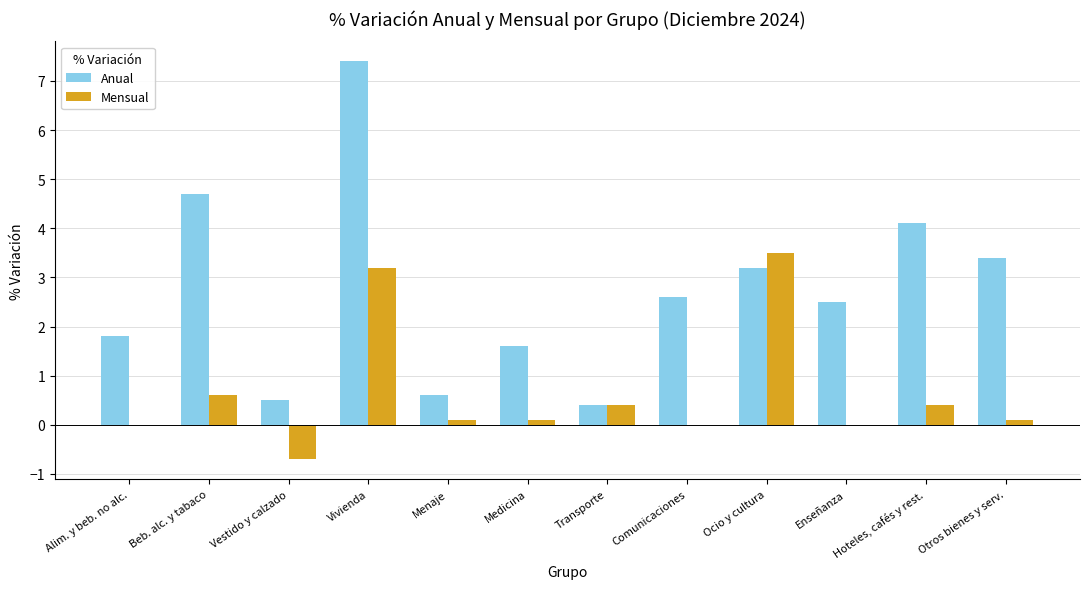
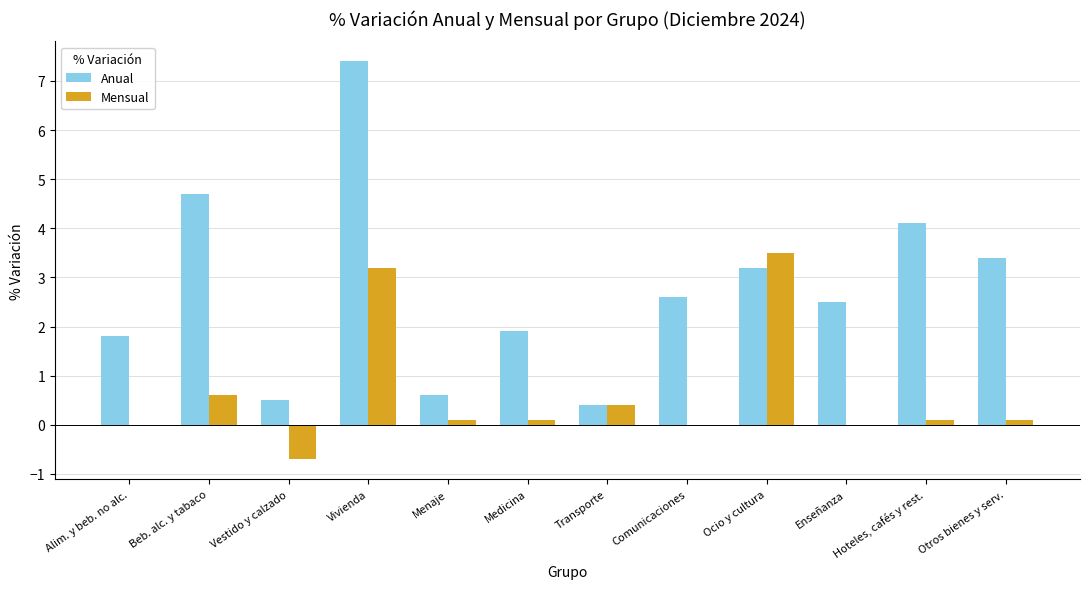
Anual, Medicina: 1.6 -> 1.9
Mensual, Hoteles, cafés y rest.: 0.4 -> 0.1
